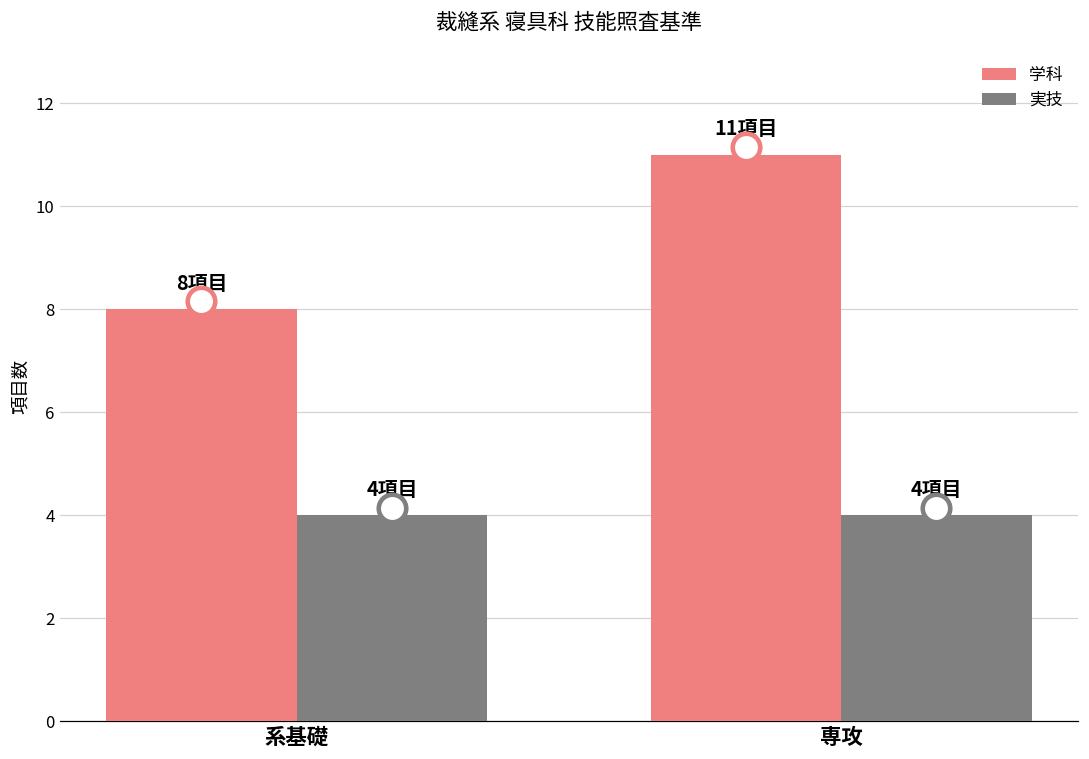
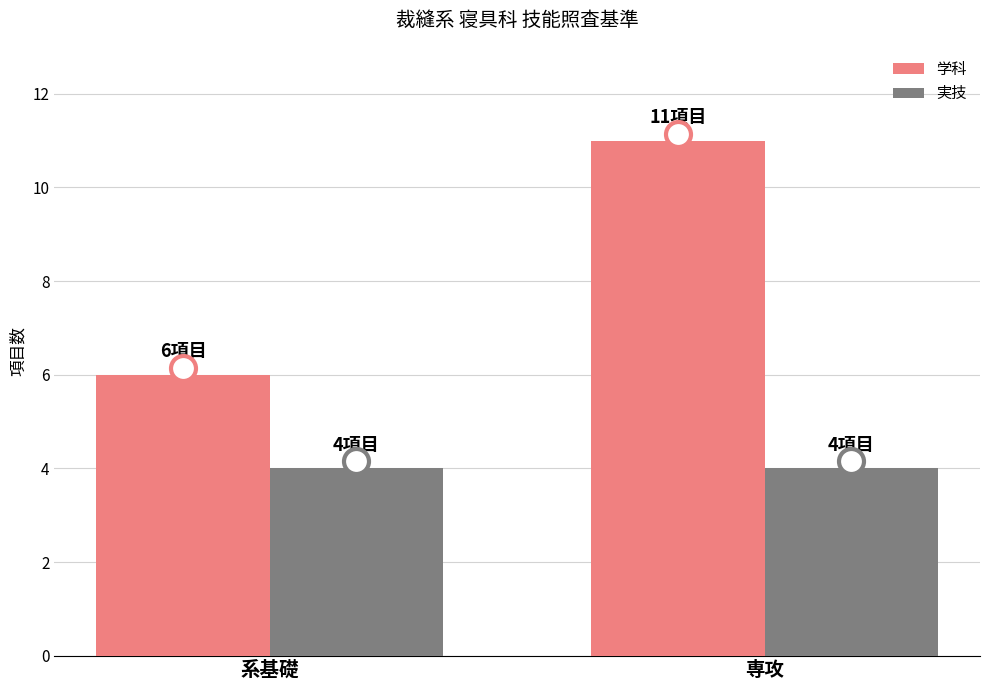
学科, 系基礎: 8 -> 6
